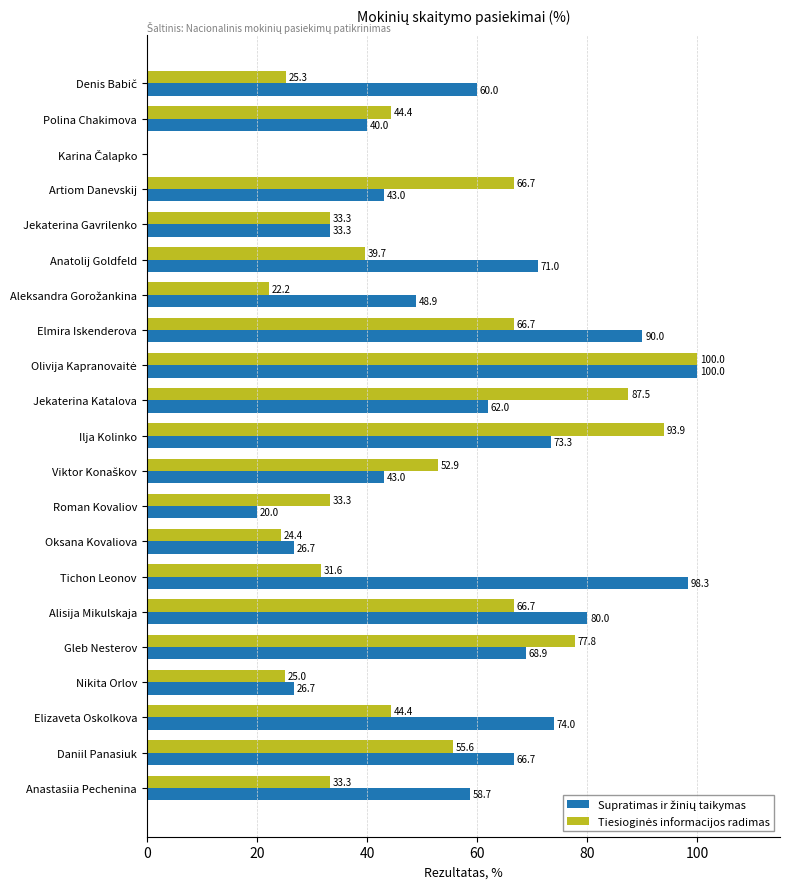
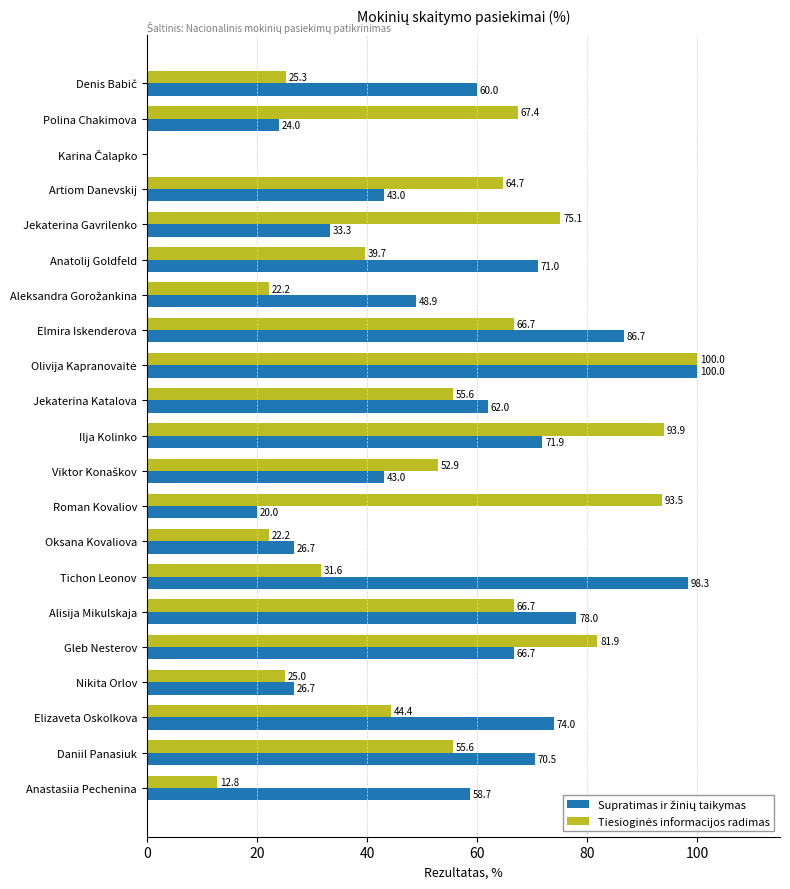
Tiesioginės informacijos radimas, Polina Chakimova: 44.4 -> 67.4
Supratimas ir žinių taikymas, Polina Chakimova: 40.0 -> 24.0
Tiesioginės informacijos radimas, Artiom Danevskij: 66.7 -> 64.7
Tiesioginės informacijos radimas, Jekaterina Gavrilenko: 33.3 -> 75.1
Supratimas ir žinių taikymas, Elmira Iskenderova: 90.0 -> 86.7
Tiesioginės informacijos radimas, Jekaterina Katalova: 87.5 -> 55.6
Supratimas ir žinių taikymas, Ilja Kolinko: 73.3 -> 71.9
Tiesioginės informacijos radimas, Roman Kovaliov: 33.3 -> 93.5
Tiesioginės informacijos radimas, Oksana Kovaliova: 24.4 -> 22.2
Supratimas ir žinių taikymas, Alisija Mikulskaja: 80.0 -> 78.0
Tiesioginės informacijos radimas, Gleb Nesterov: 77.8 -> 81.9
Supratimas ir žinių taikymas, Gleb Nesterov: 68.9 -> 66.7
Supratimas ir žinių taikymas, Daniil Panasiuk: 66.7 -> 70.5
Tiesioginės informacijos radimas, Anastasiia Pechenina: 33.3 -> 12.8
